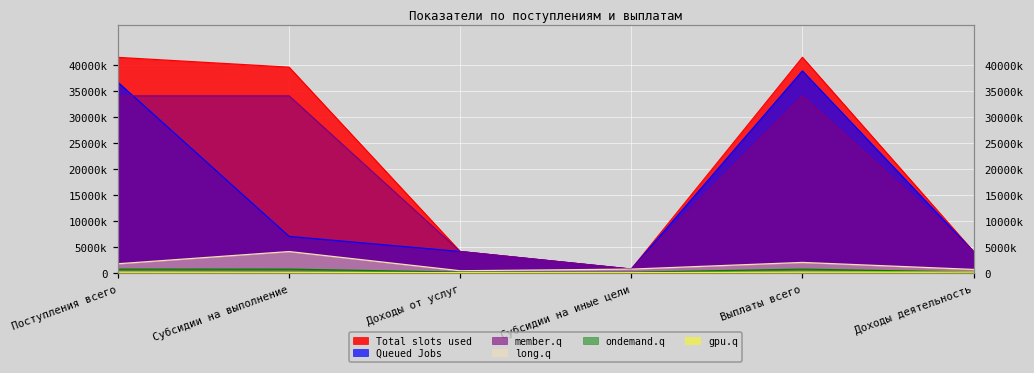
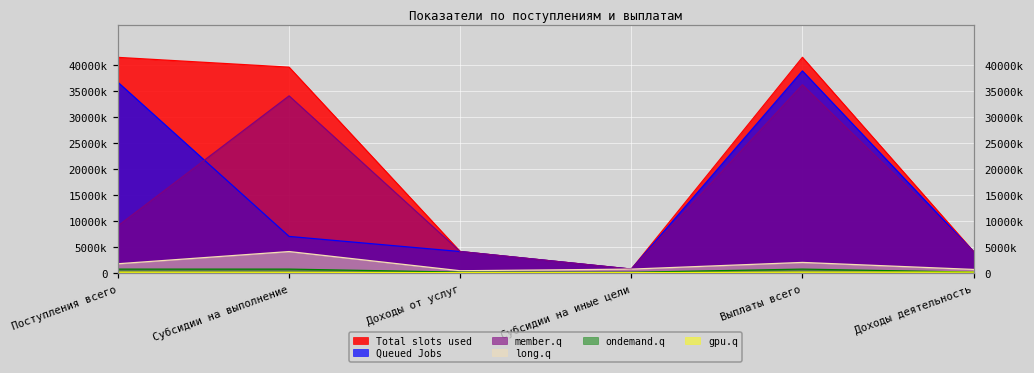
member.q, Поступления всего: 34000000 -> 9000000
member.q, Выплаты всего: 34000000 -> 36000000
